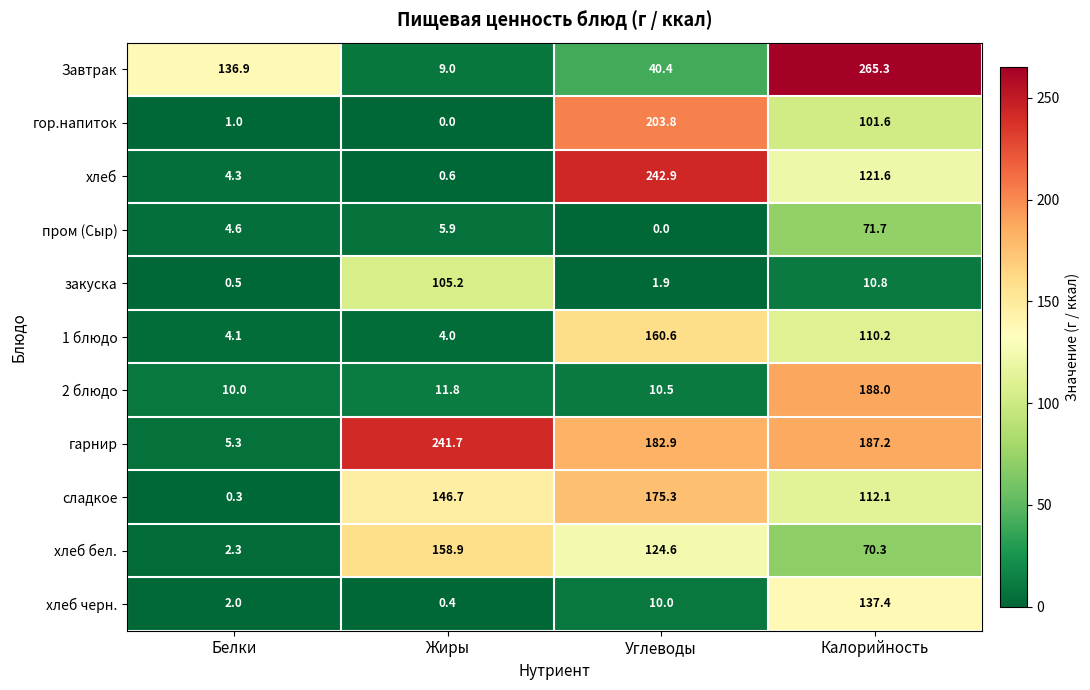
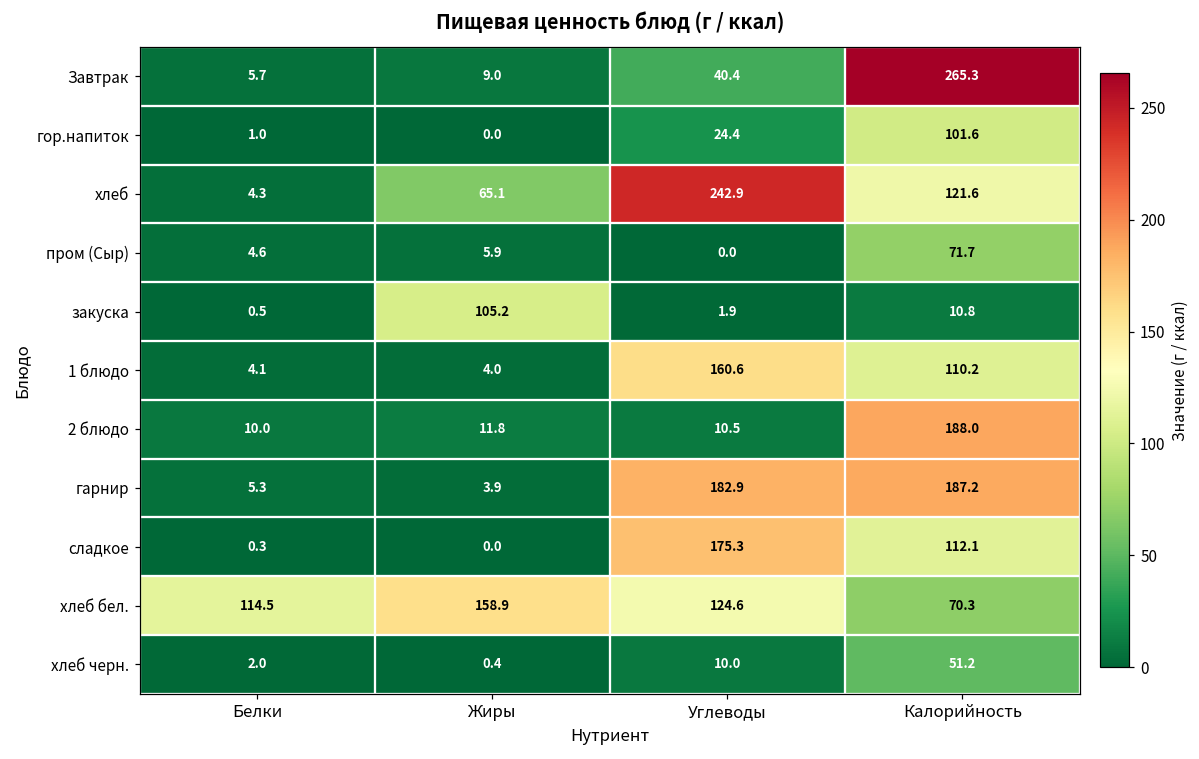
Завтрак, Белки: 136.9 -> 5.7
гор.напиток, Углеводы: 203.8 -> 24.4
хлеб, Жиры: 0.6 -> 65.1
гарнир, Жиры: 241.7 -> 3.9
сладкое, Жиры: 146.7 -> 0.0
хлеб бел., Белки: 2.3 -> 114.5
хлеб черн., Калорийность: 137.4 -> 51.2
